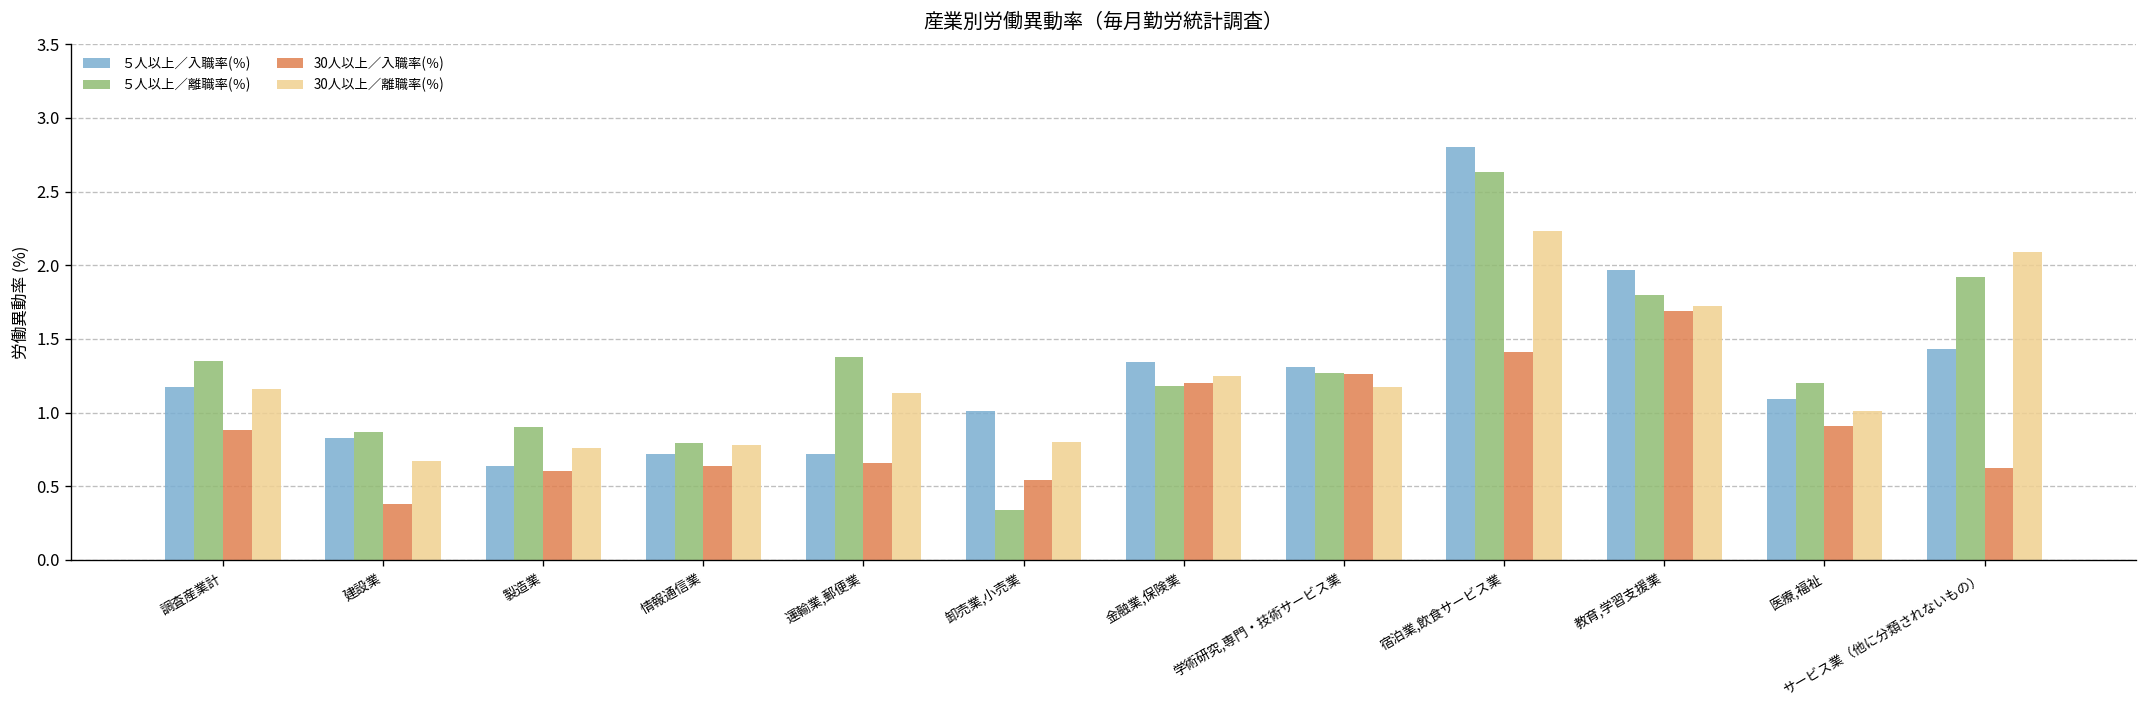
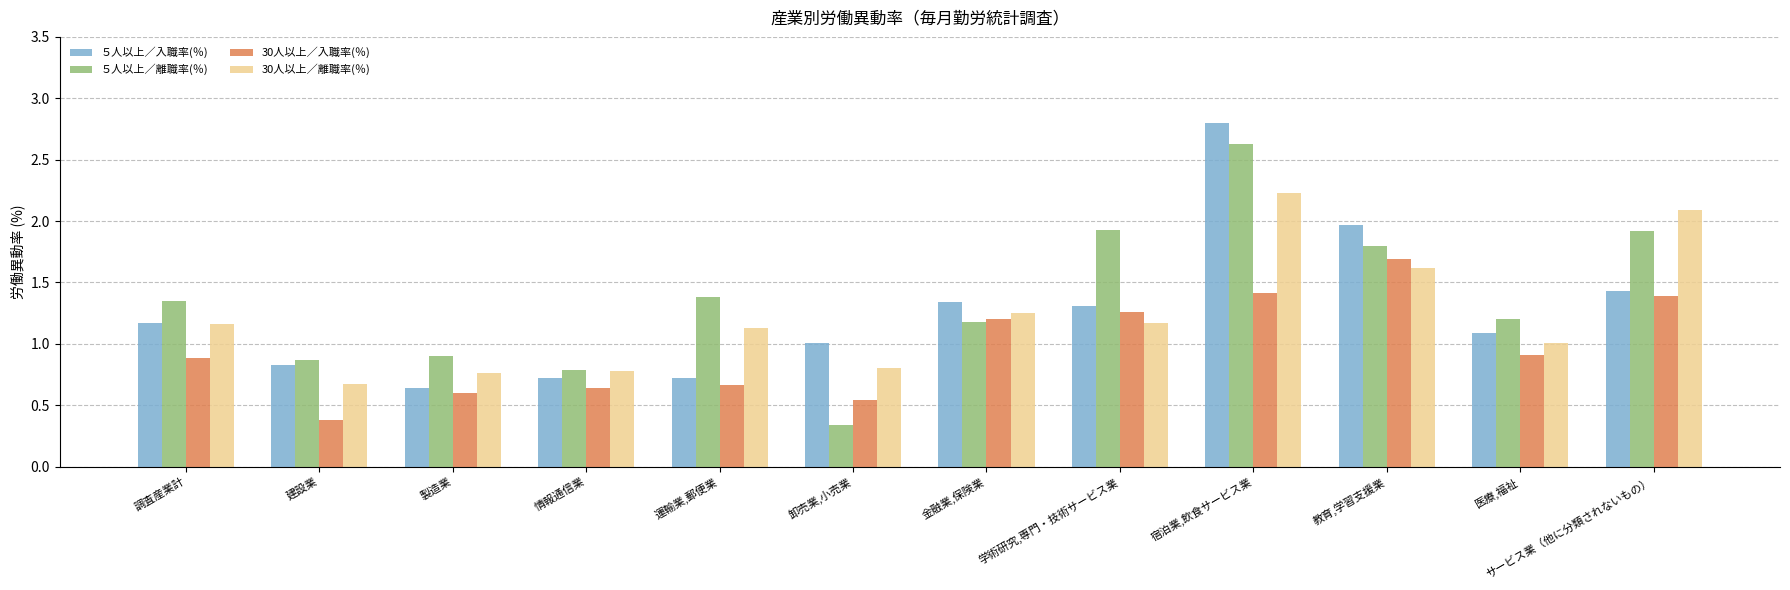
５人以上／離職率(％), 学術研究,専門・技術サービス業: 1.27 -> 1.93
30人以上／離職率(％), 教育,学習支援業: 1.72 -> 1.62
30人以上／入職率(％), サービス業（他に分類されないもの）: 0.62 -> 1.39
